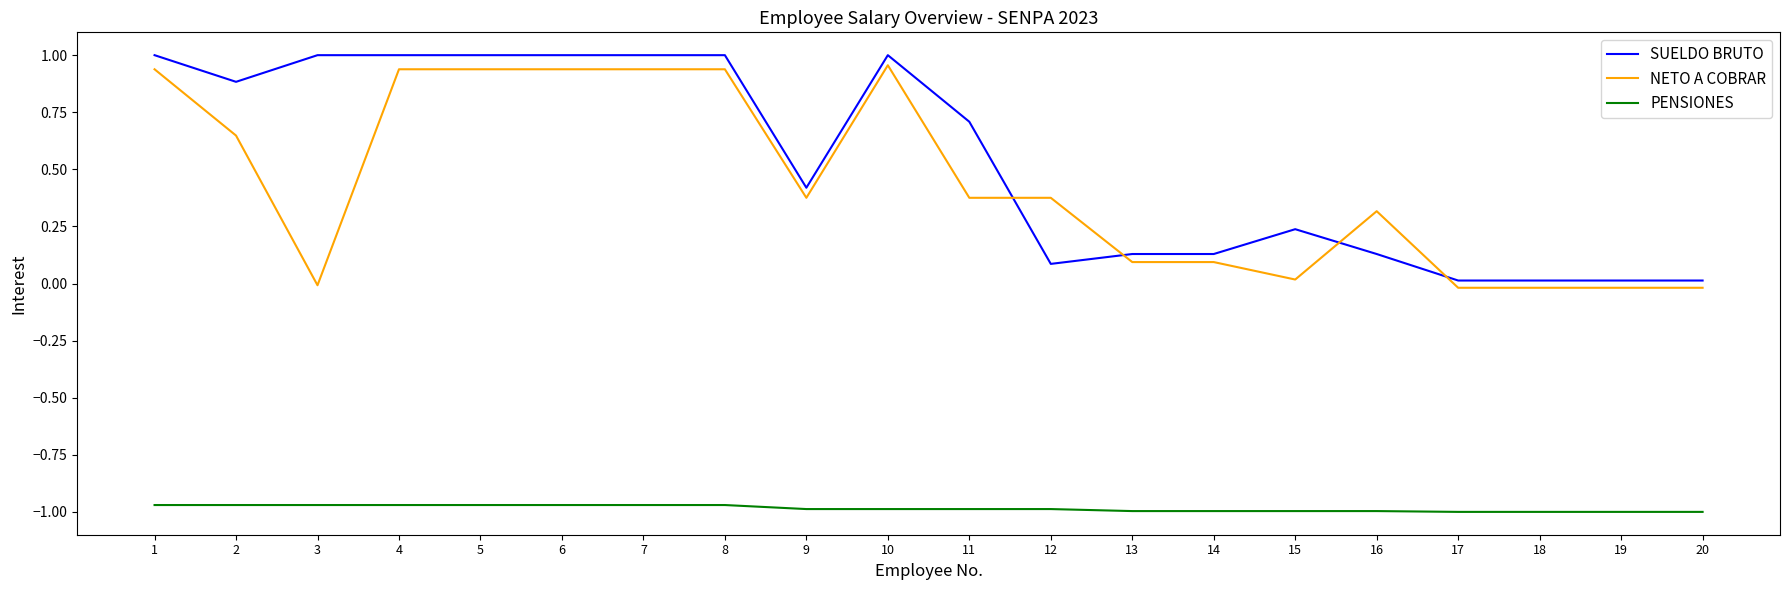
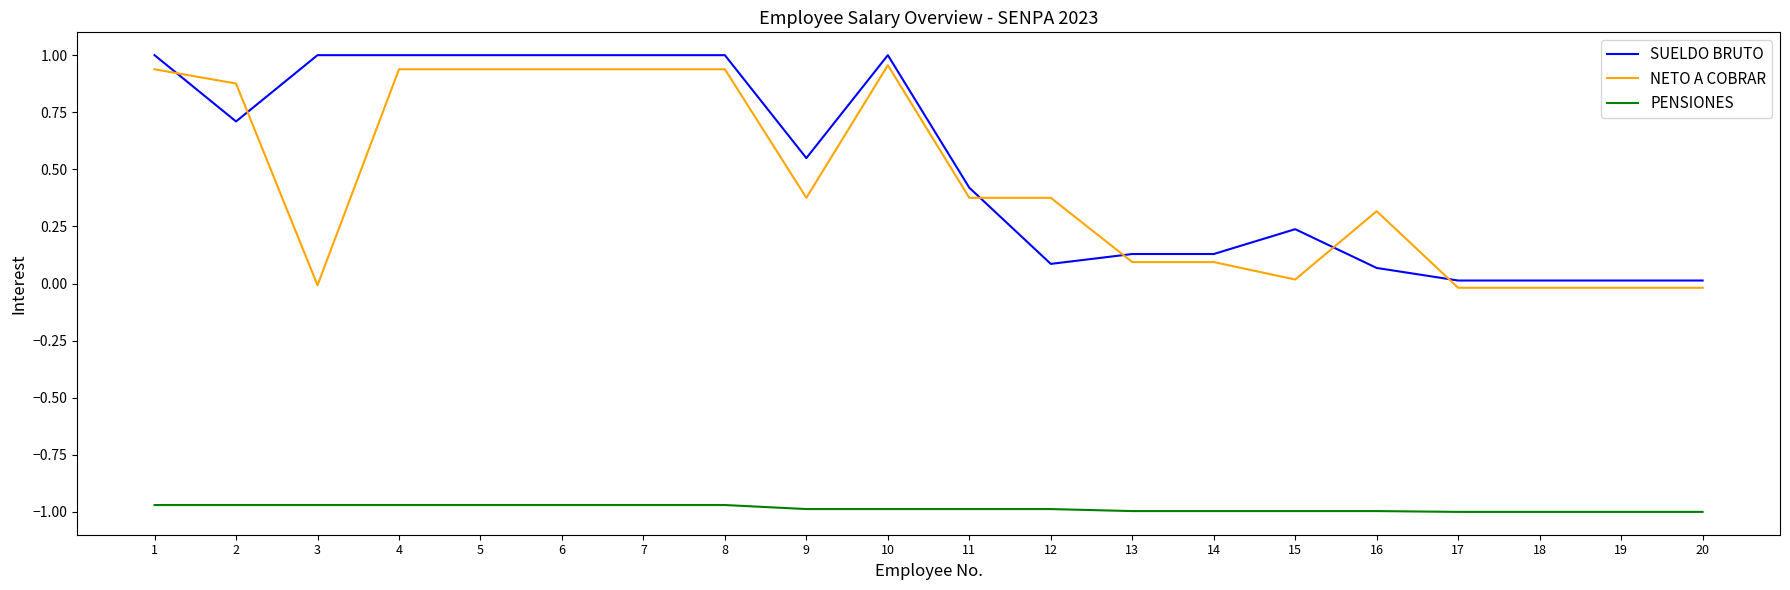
SUELDO BRUTO, 2: 0.88 -> 0.71
NETO A COBRAR, 2: 0.65 -> 0.88
SUELDO BRUTO, 9: 0.42 -> 0.55
SUELDO BRUTO, 11: 0.71 -> 0.42
SUELDO BRUTO, 16: 0.13 -> 0.07
